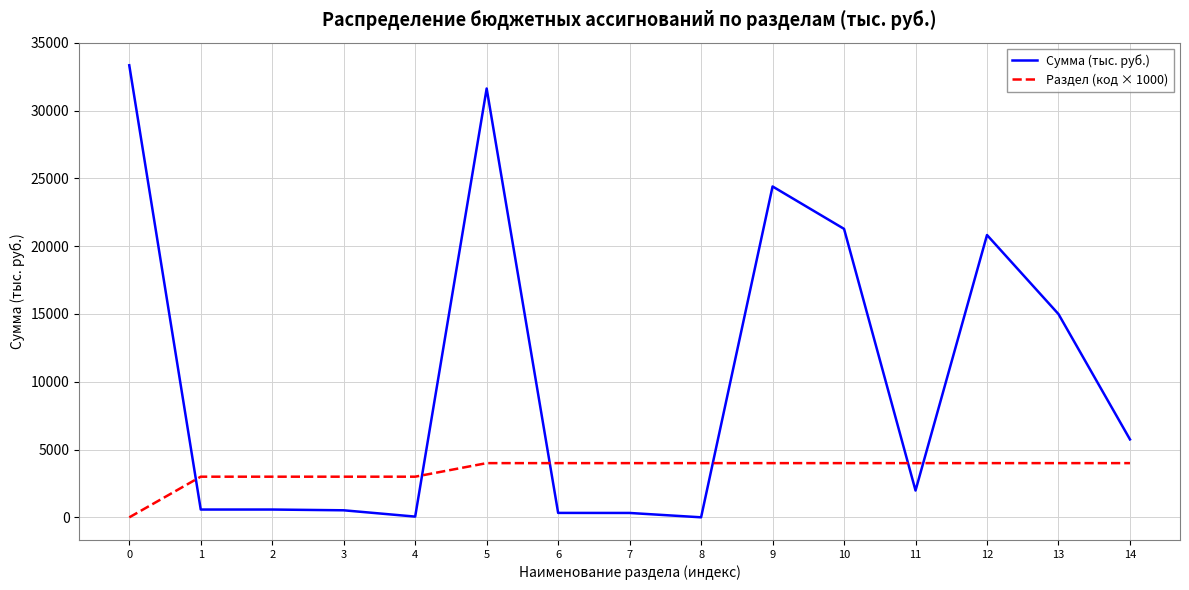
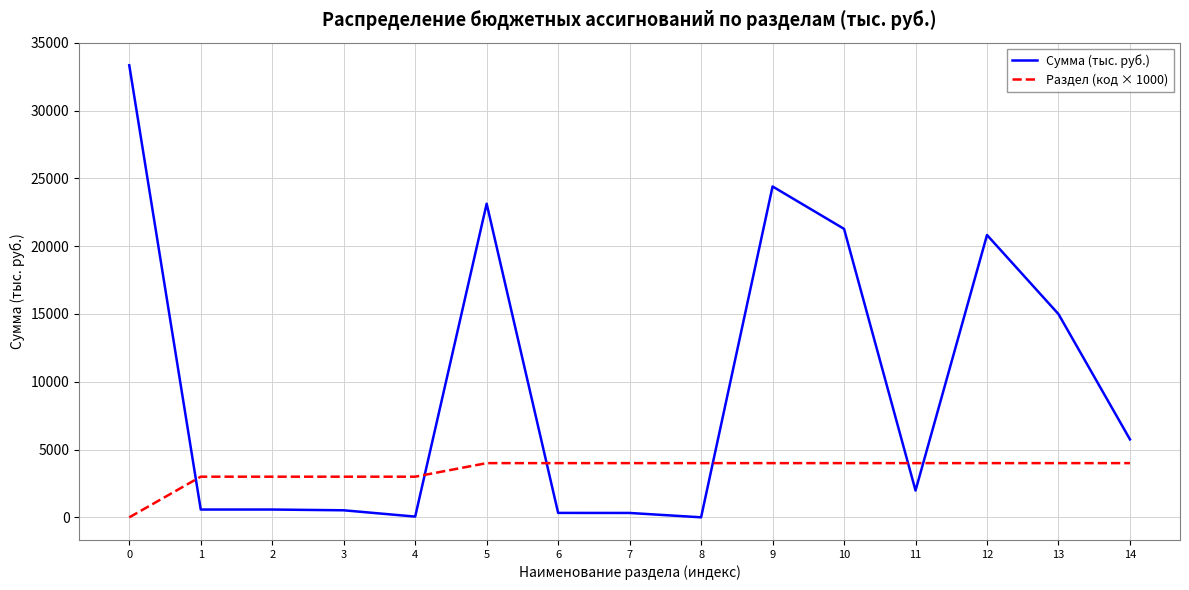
Сумма (тыс. руб.), 5: 31600 -> 23100
